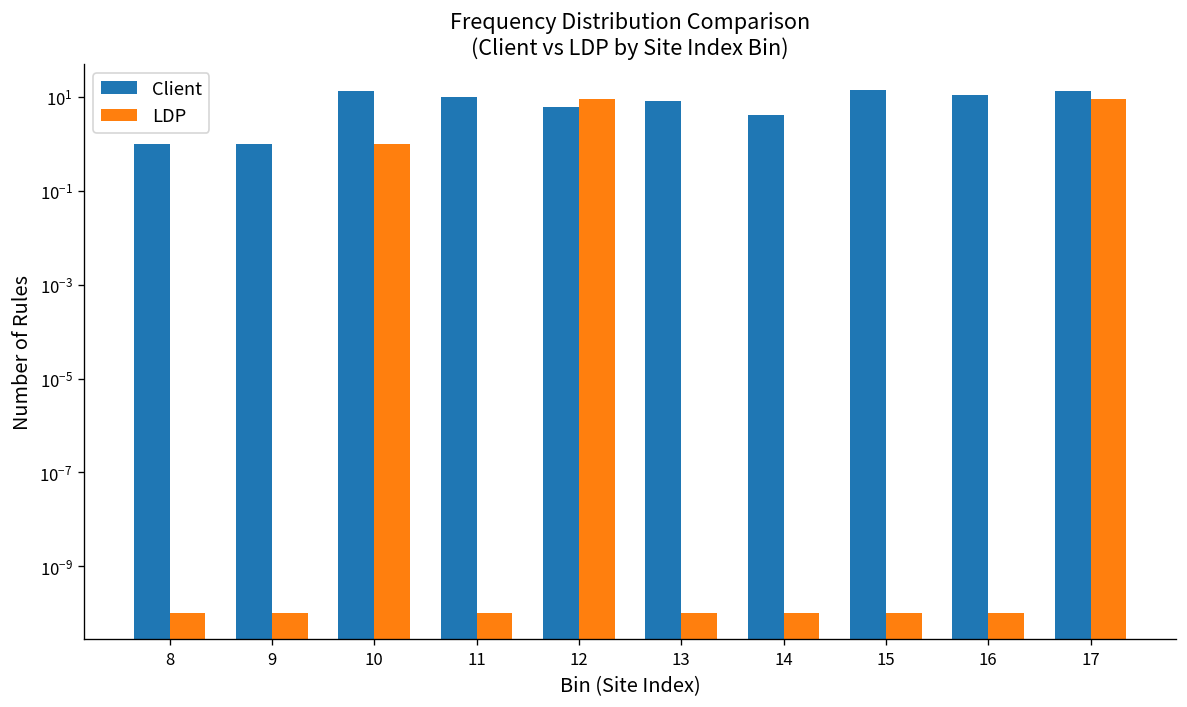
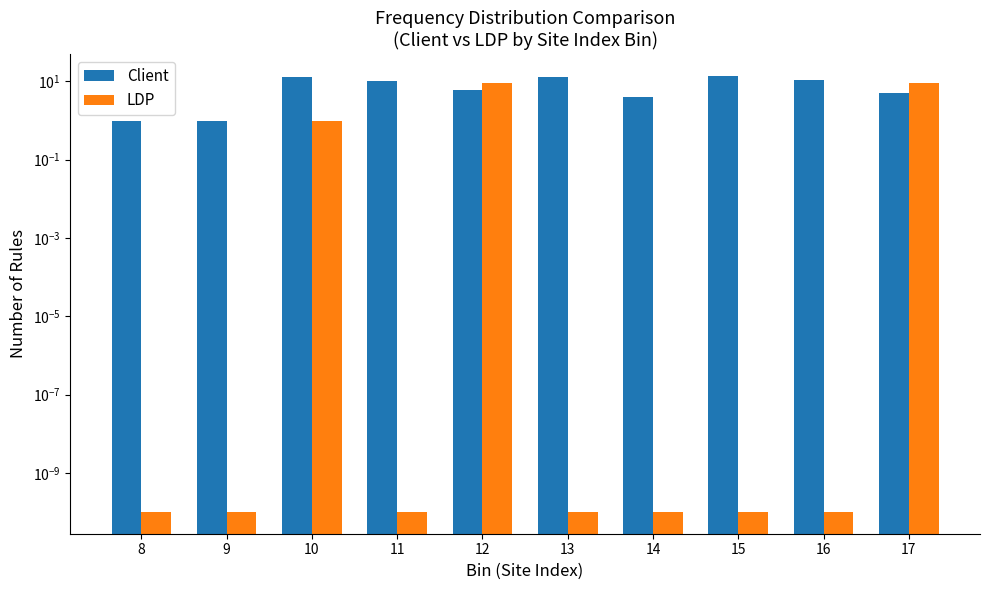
Client, 13: 8 -> 13
Client, 17: 13 -> 5
